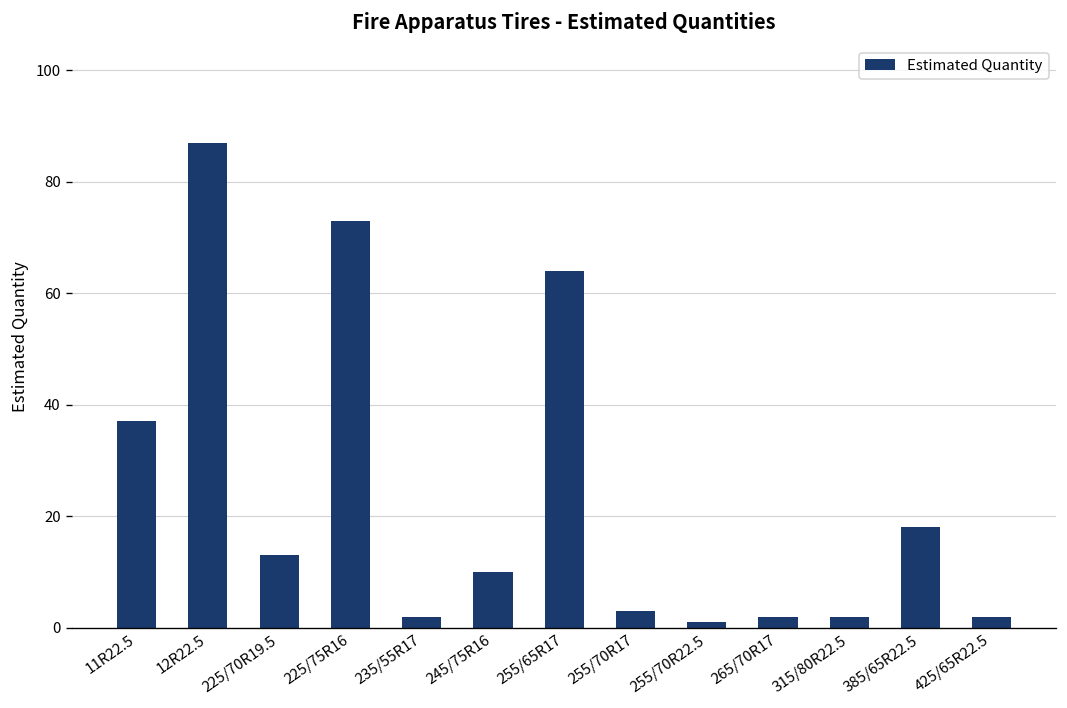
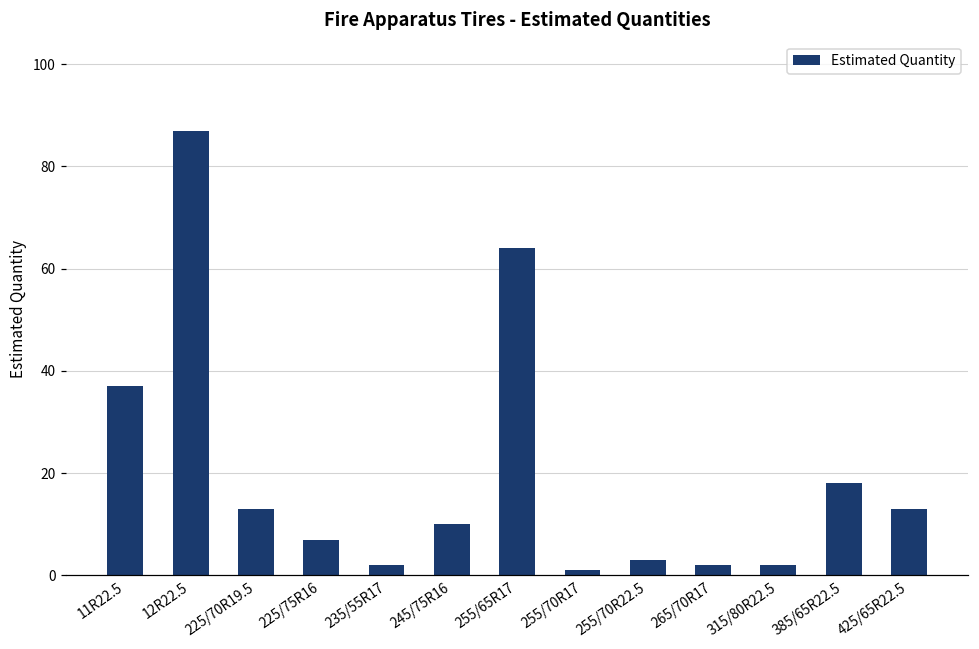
225/75R16: 73 -> 7
255/70R17: 3 -> 1
255/70R22.5: 1 -> 3
425/65R22.5: 2 -> 13
